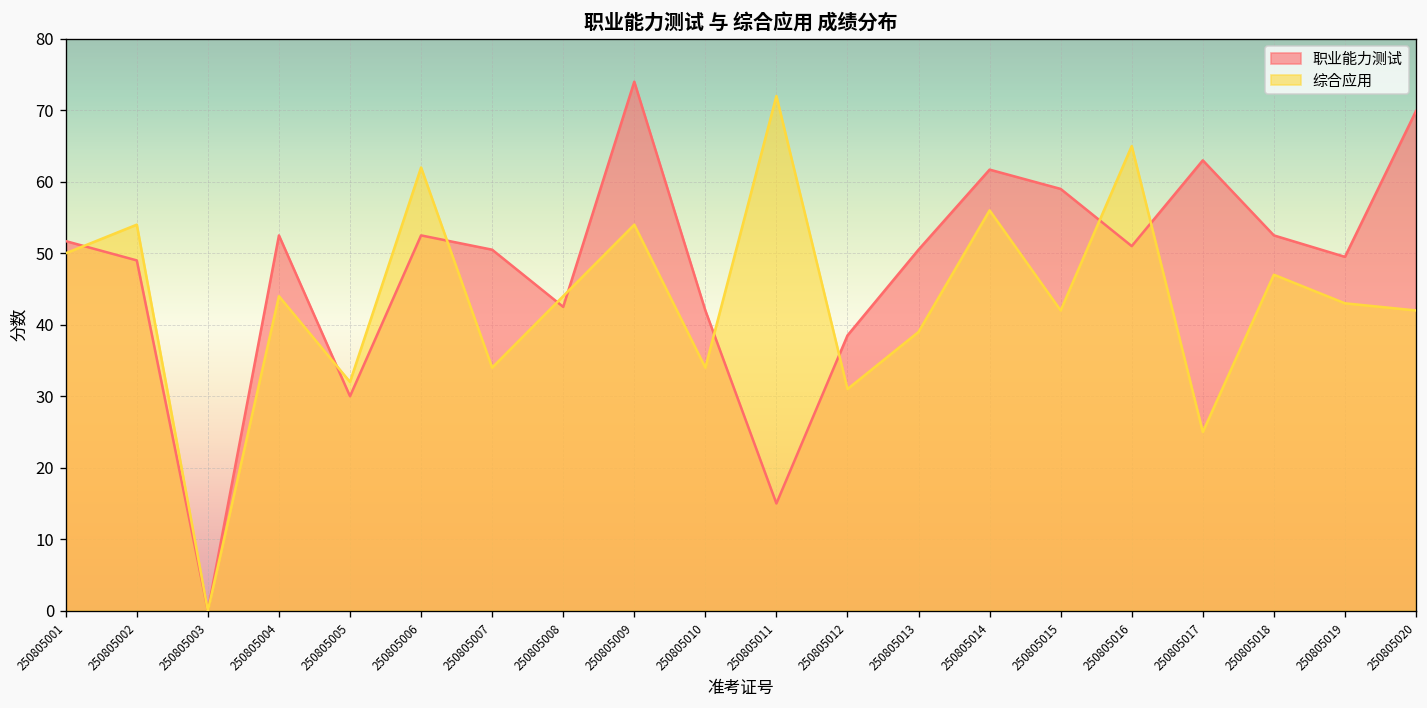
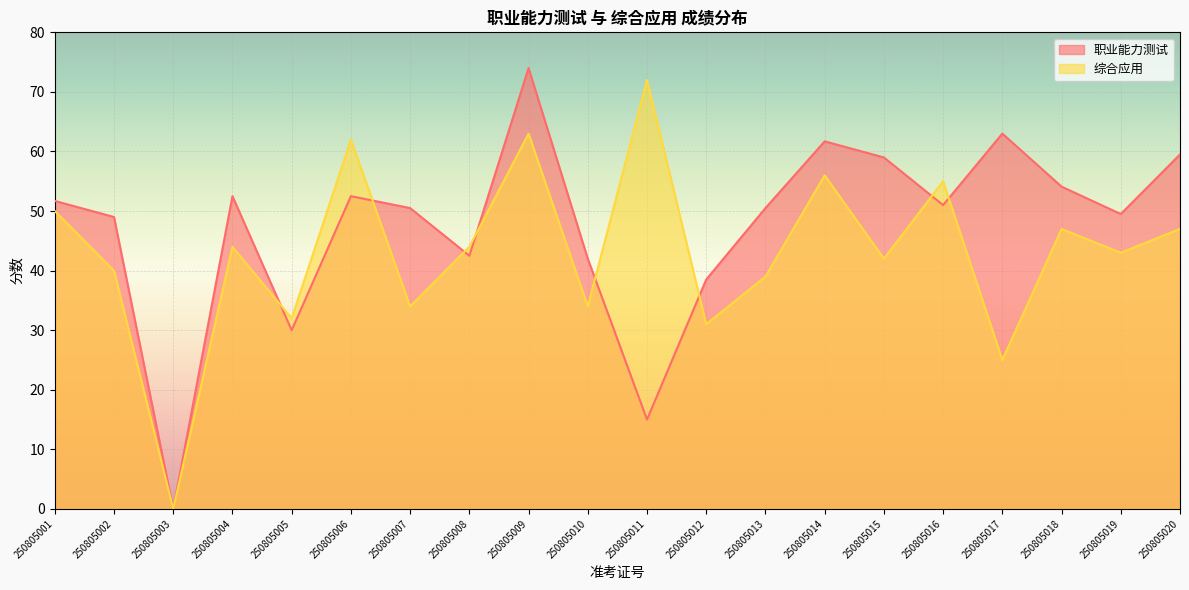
综合应用, 250805002: 54 -> 40
综合应用, 250805009: 54 -> 63
综合应用, 250805016: 65 -> 55
职业能力测试, 250805018: 53 -> 54
职业能力测试, 250805020: 70 -> 60
综合应用, 250805020: 42 -> 47
